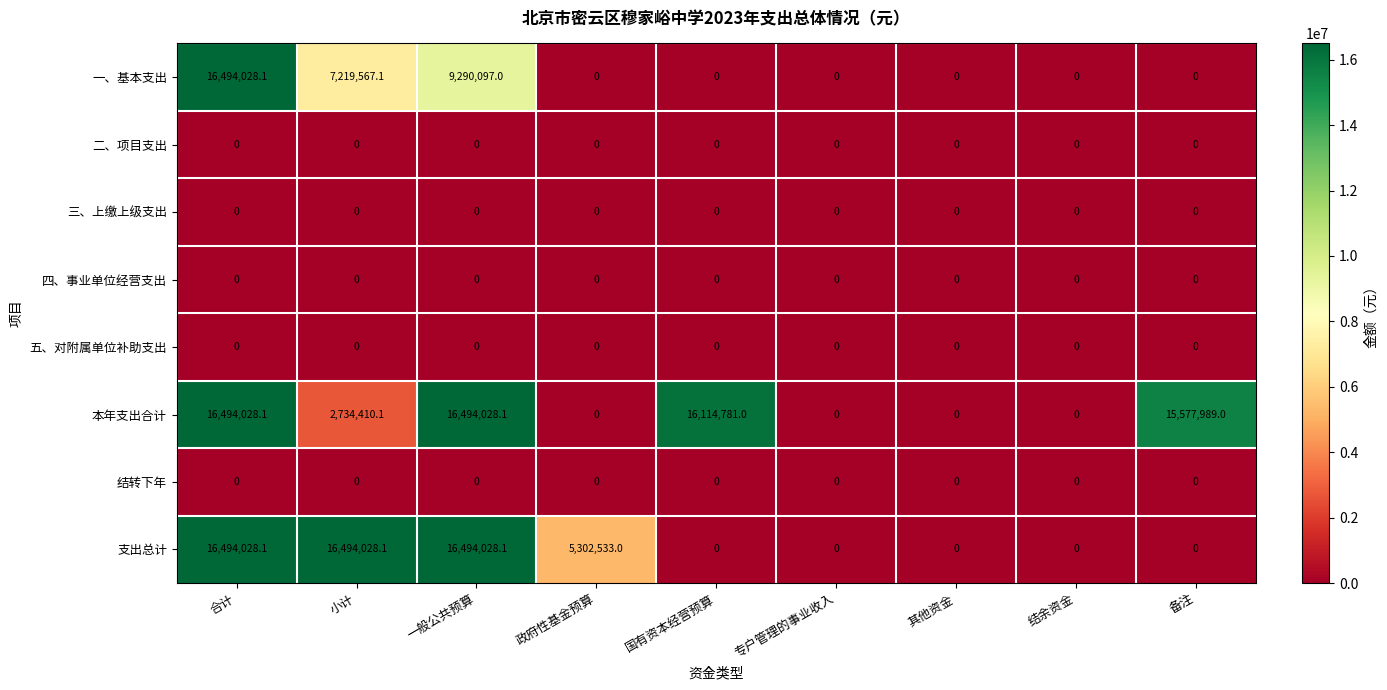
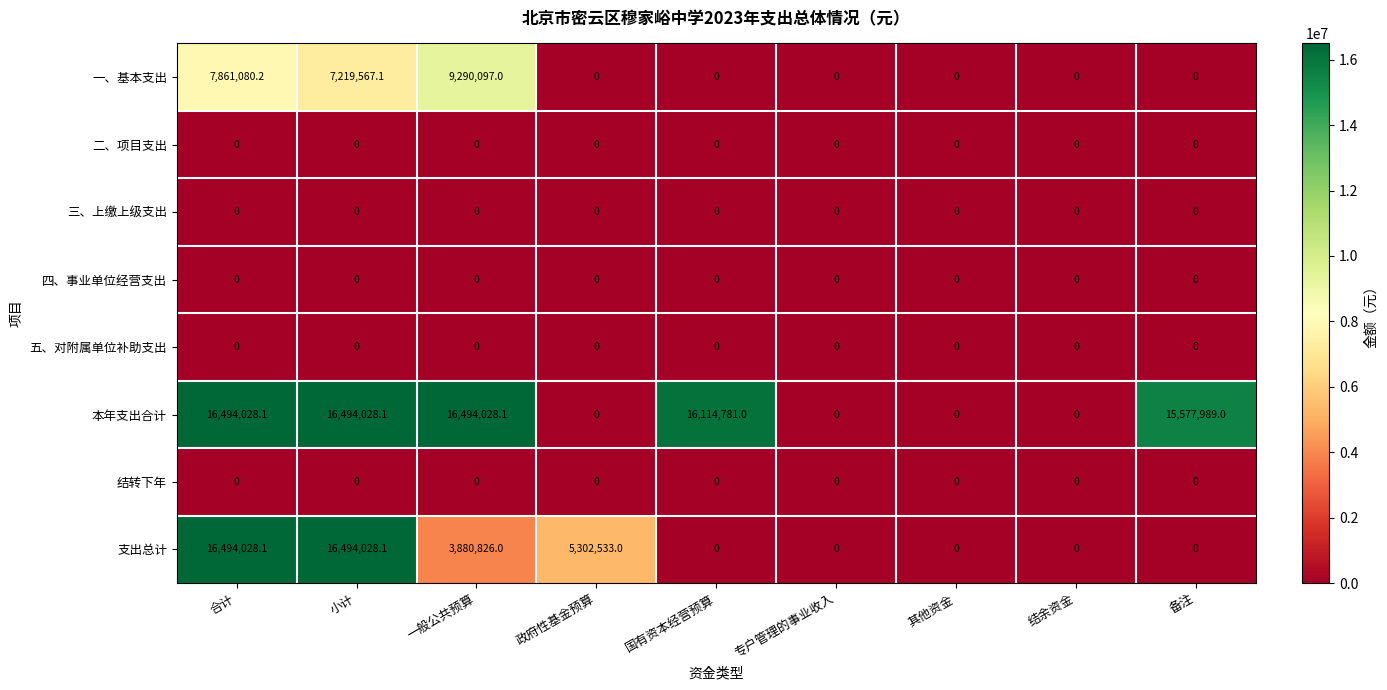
一、基本支出, 合计: 16,494,028.1 -> 7,861,080.2
本年支出合计, 小计: 2,734,410.1 -> 16,494,028.1
支出总计, 一般公共预算: 16,494,028.1 -> 3,880,826.0
